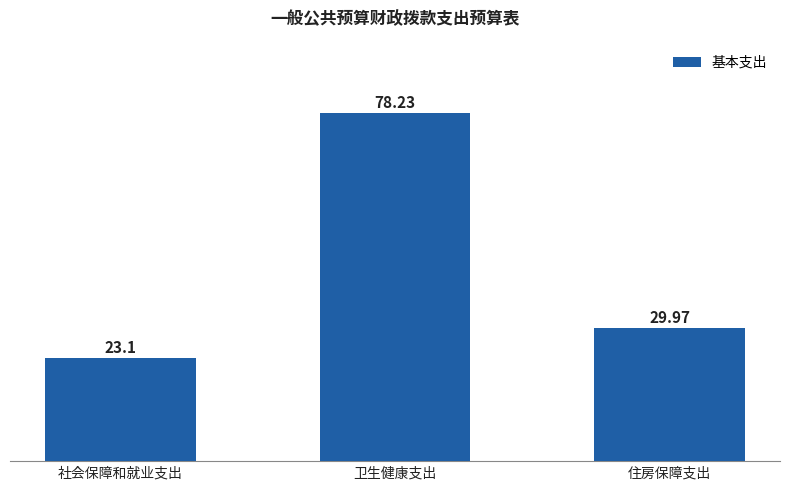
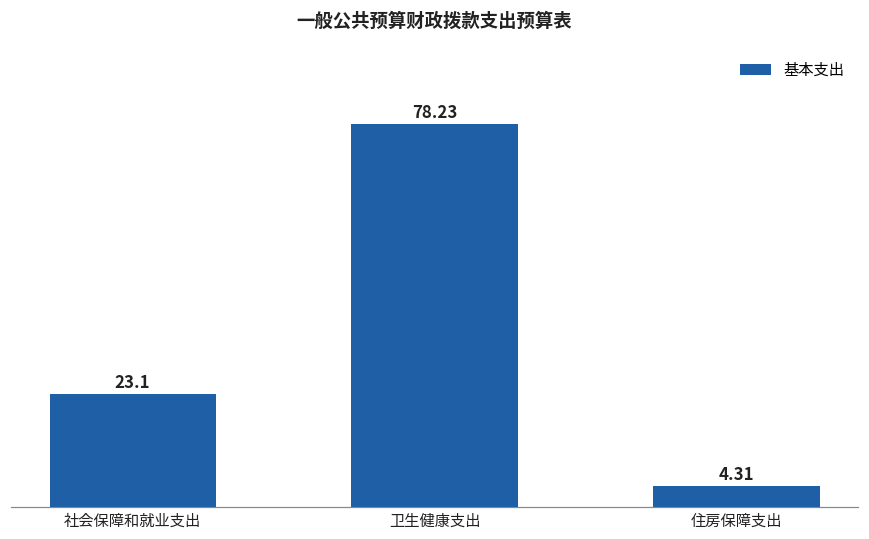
住房保障支出: 29.97 -> 4.31
